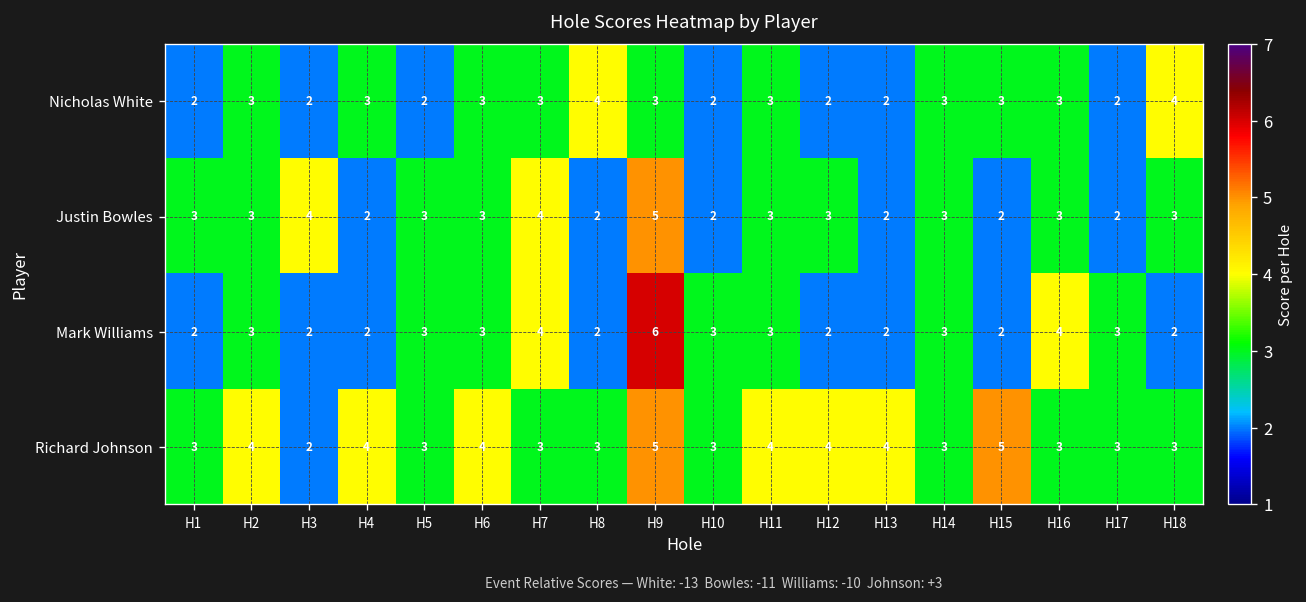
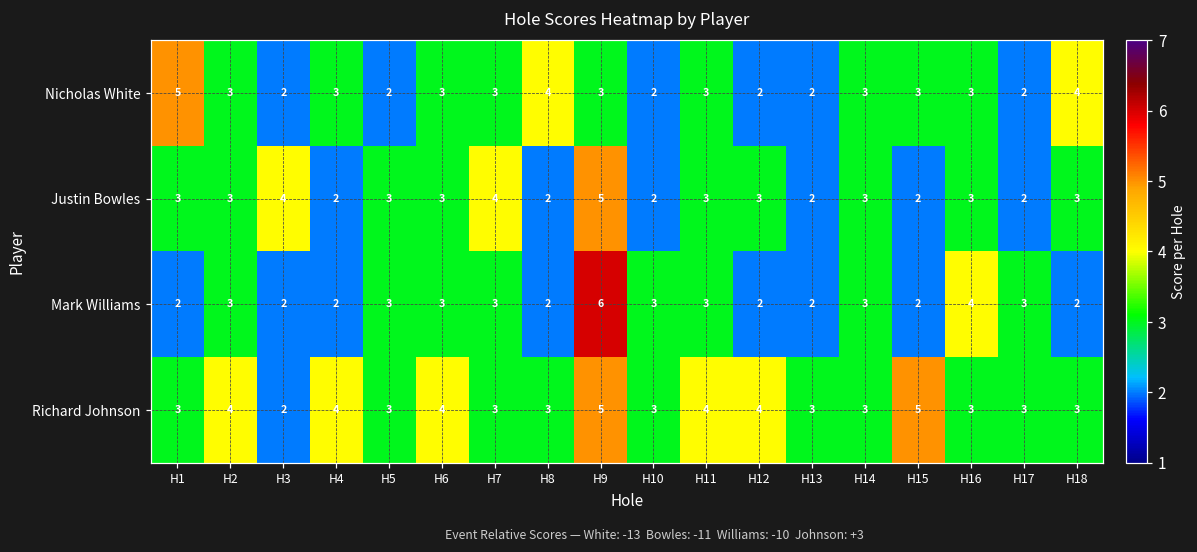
Nicholas White, H1: 2 -> 5
Mark Williams, H7: 4 -> 3
Richard Johnson, H13: 4 -> 3
